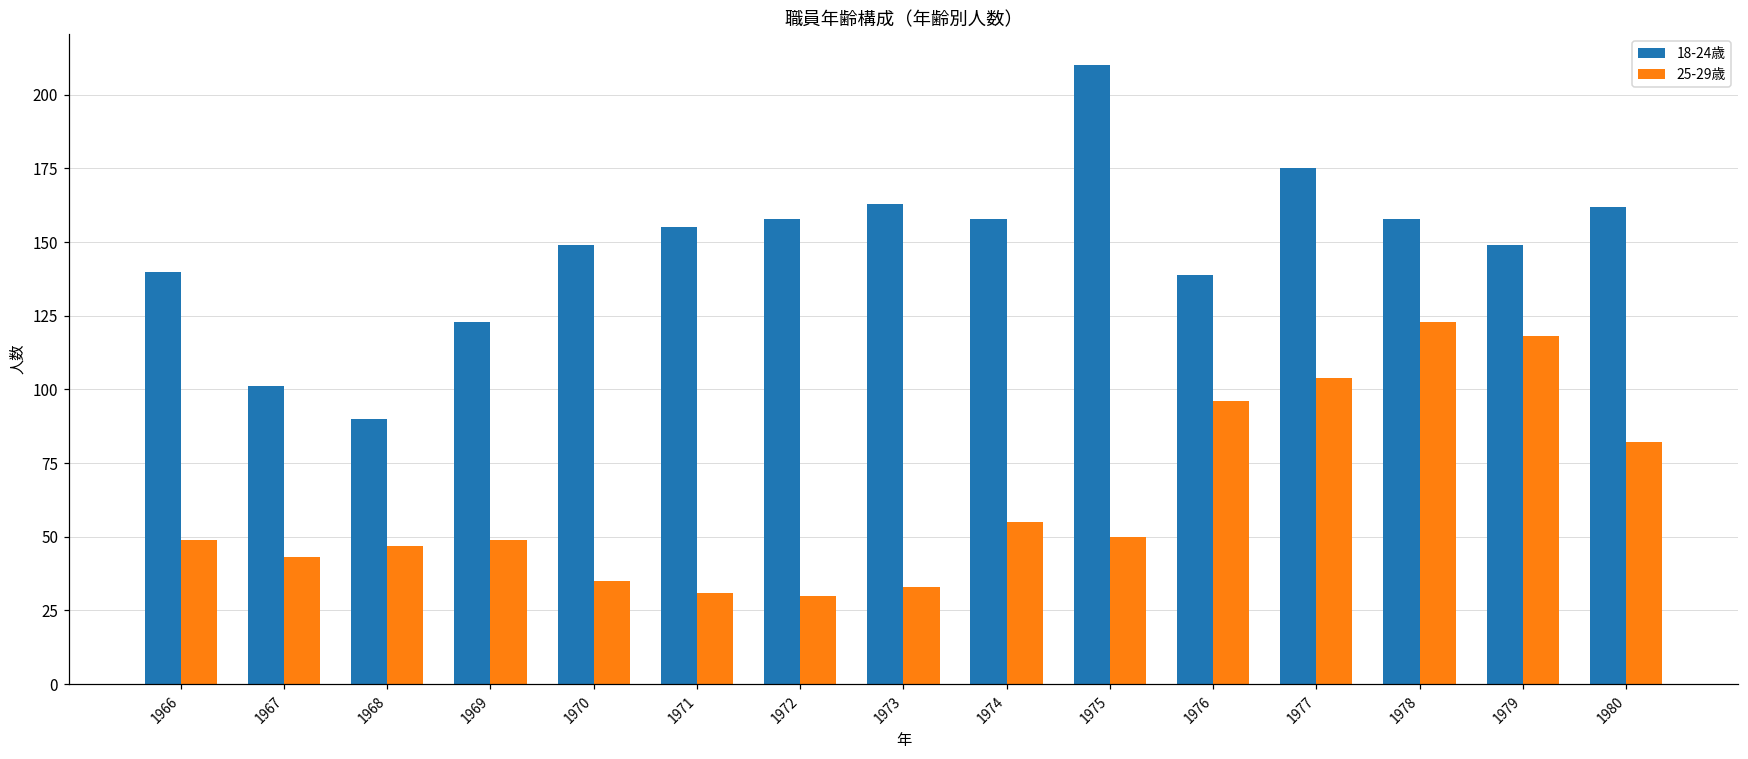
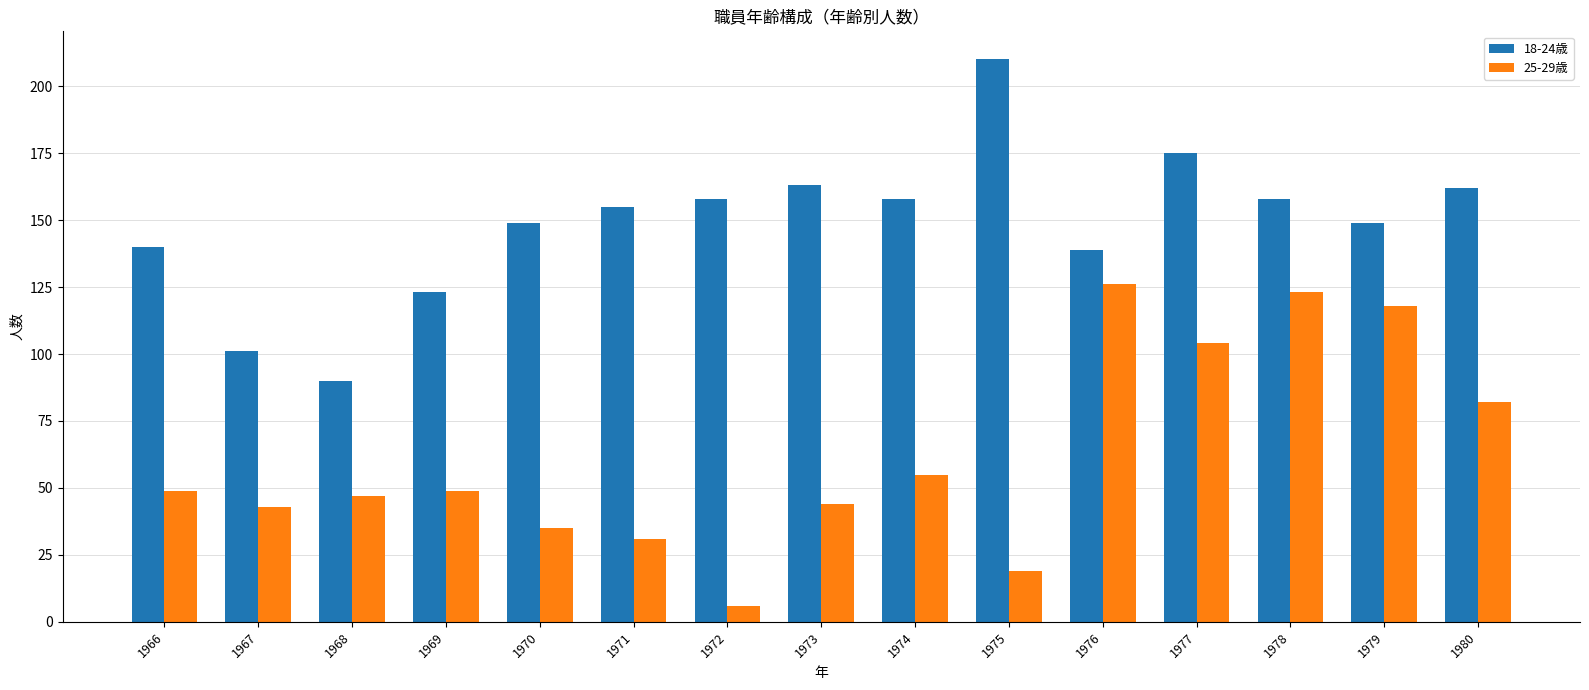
25-29歳, 1972: 30 -> 6
25-29歳, 1973: 33 -> 44
25-29歳, 1975: 50 -> 19
25-29歳, 1976: 96 -> 126
